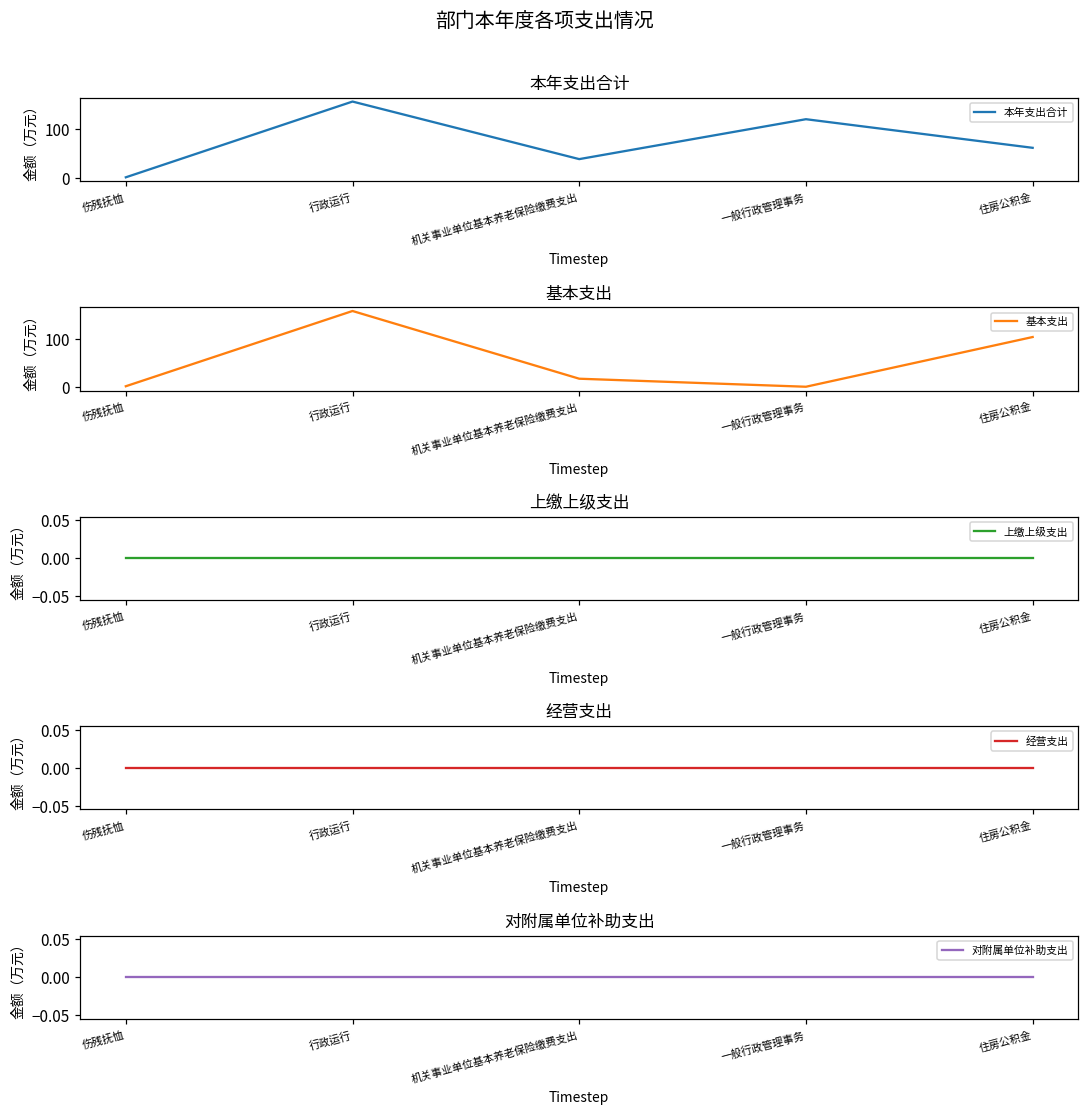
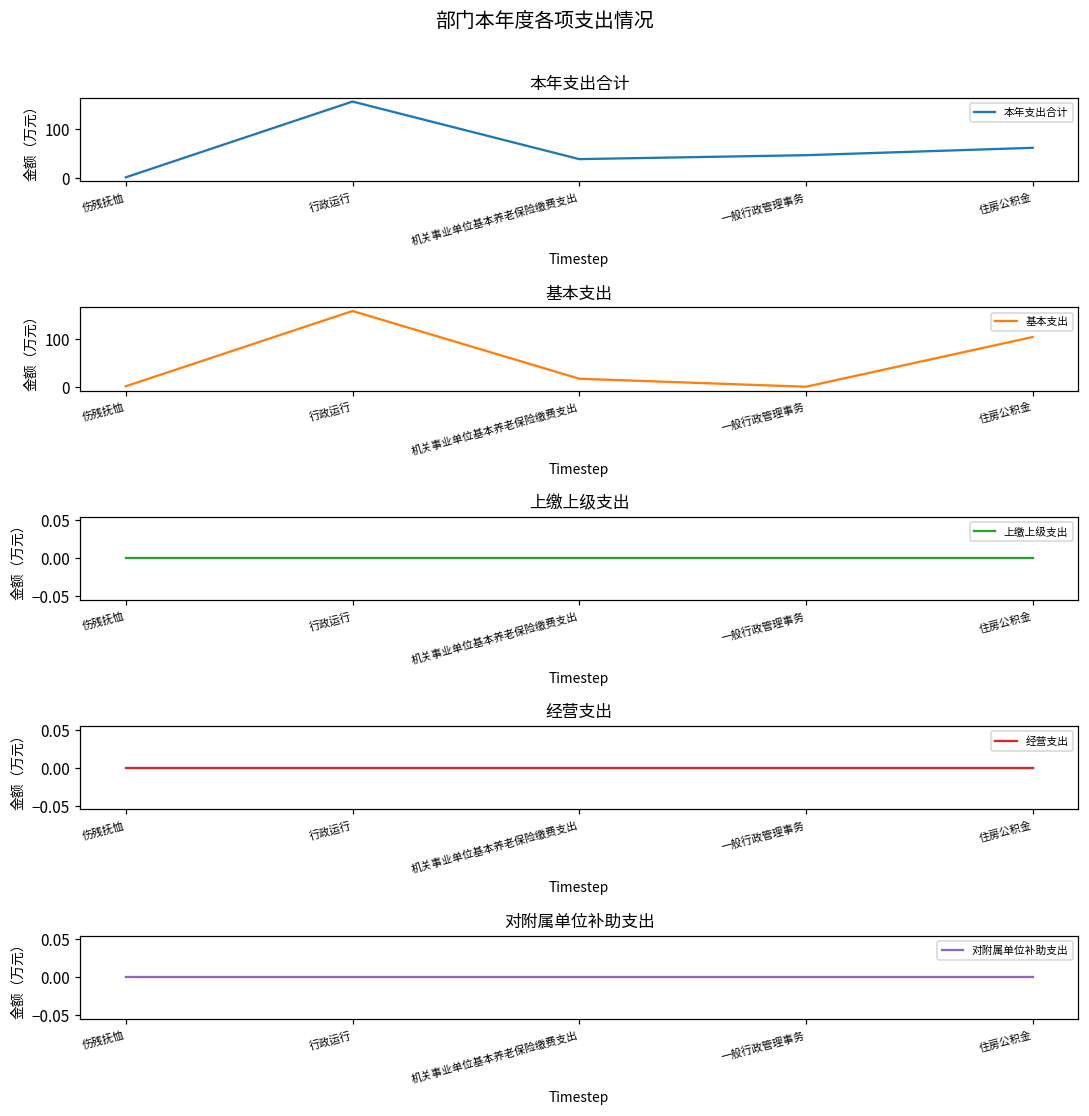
本年支出合计, 一般行政管理事务: 120 -> 50
